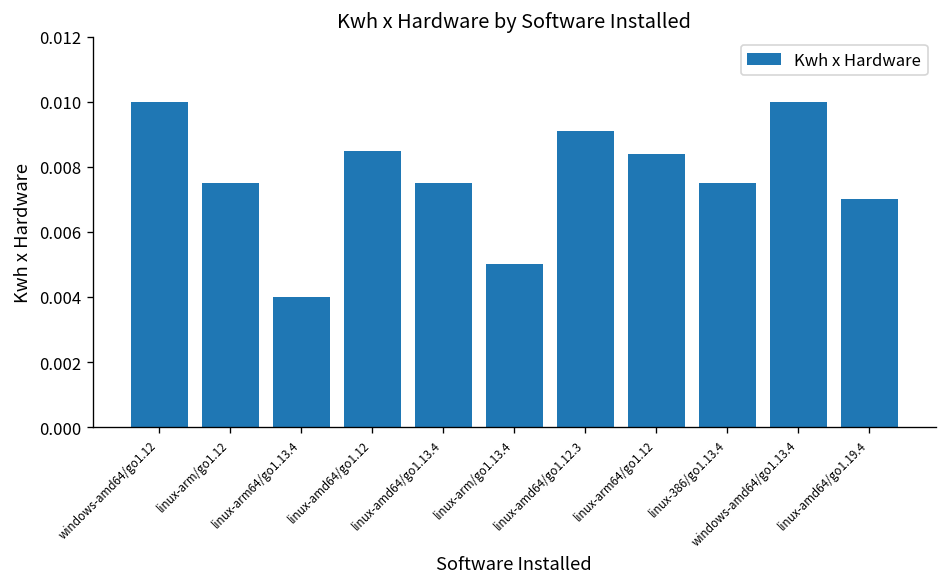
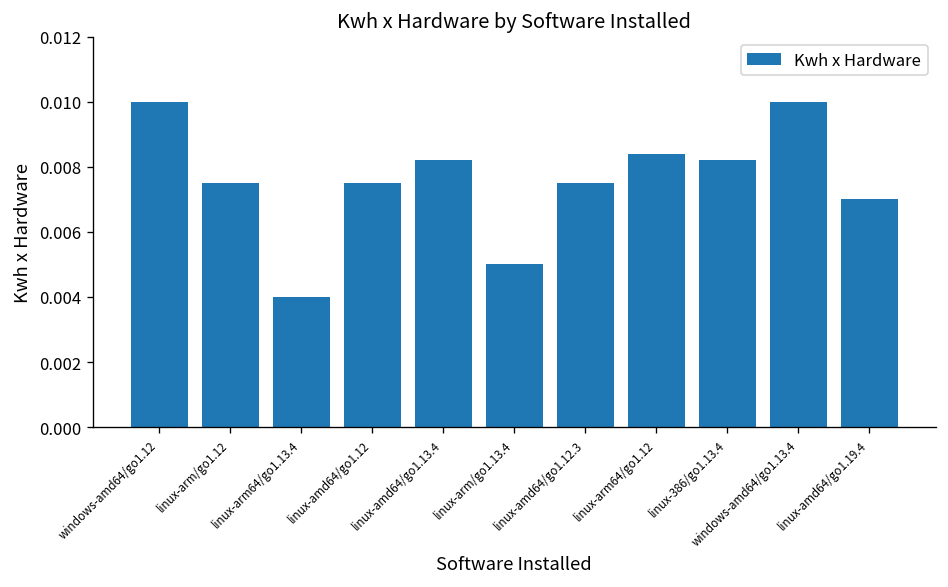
linux-amd64/go1.12: 0.0085 -> 0.0075
linux-amd64/go1.13.4: 0.0075 -> 0.0082
linux-amd64/go1.12.3: 0.0091 -> 0.0075
linux-386/go1.13.4: 0.0075 -> 0.0082
